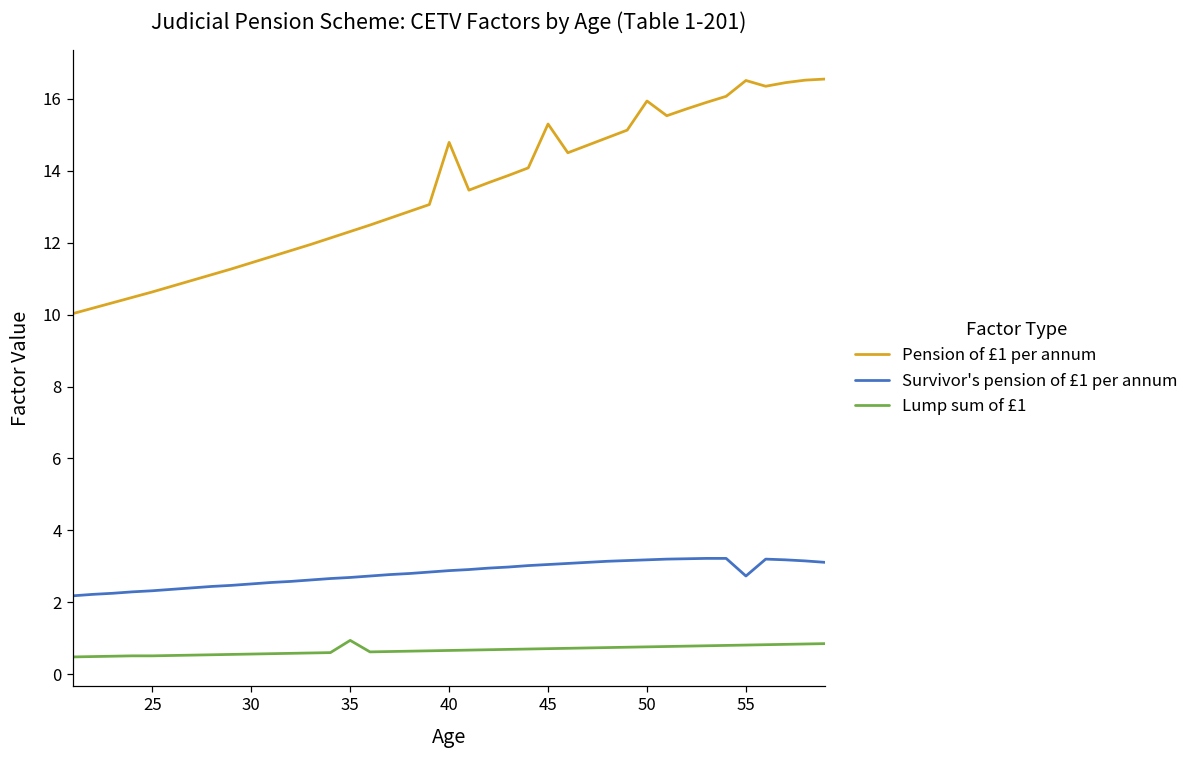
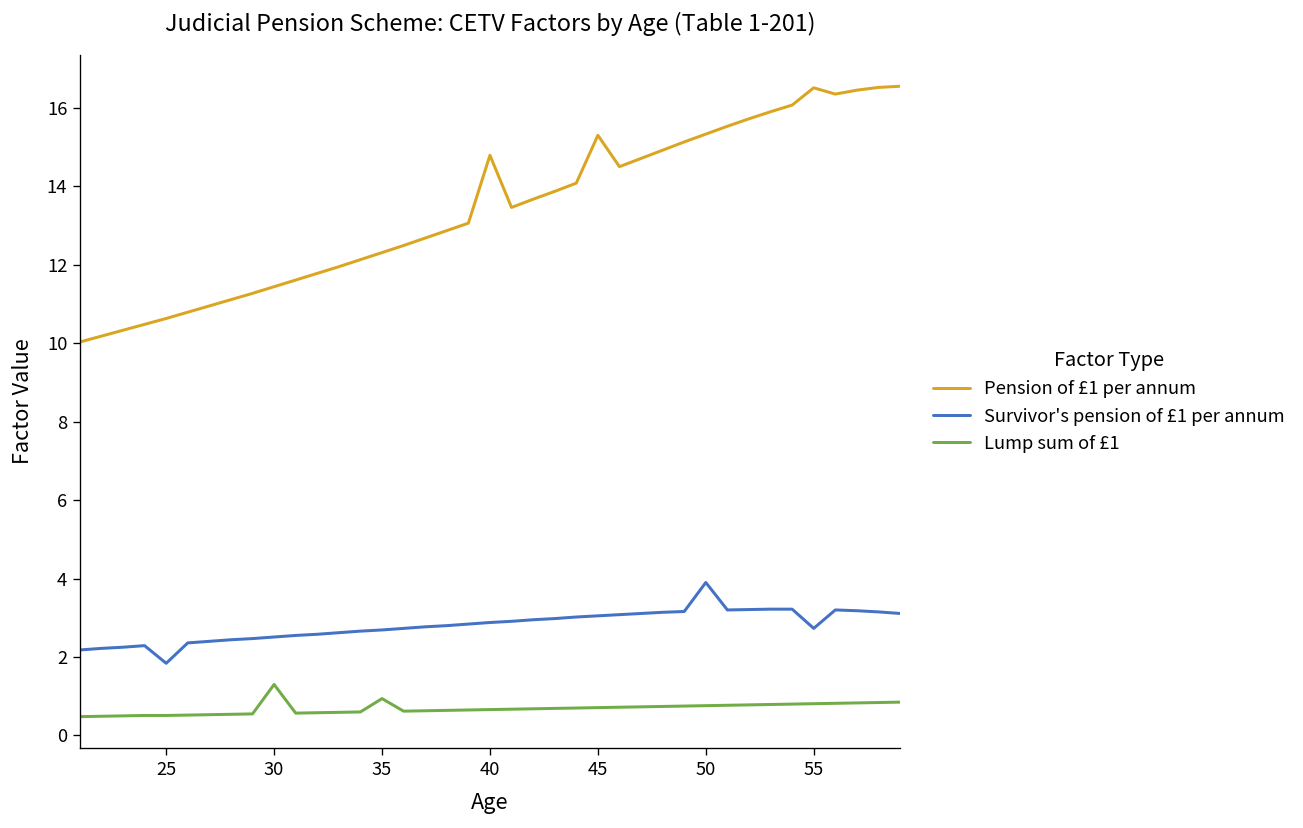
Survivor's pension of £1 per annum, 25: 2.3 -> 1.8
Lump sum of £1, 30: 0.6 -> 1.3
Pension of £1 per annum, 50: 15.9 -> 15.3
Survivor's pension of £1 per annum, 50: 3.2 -> 3.9
